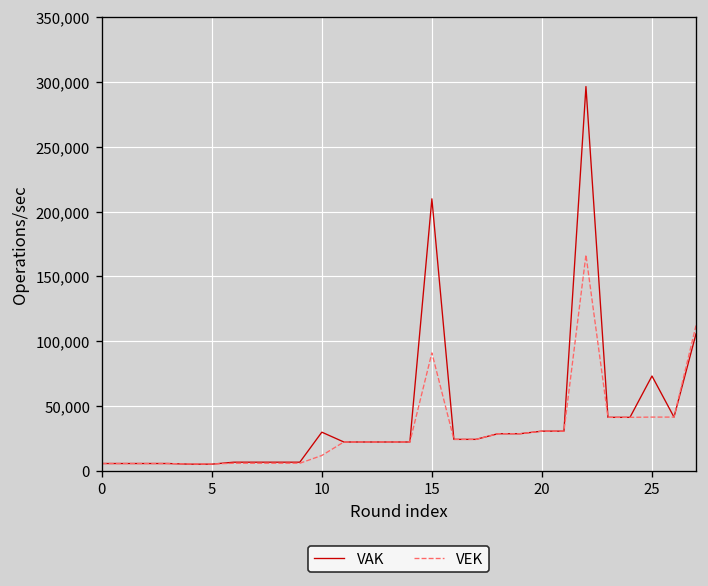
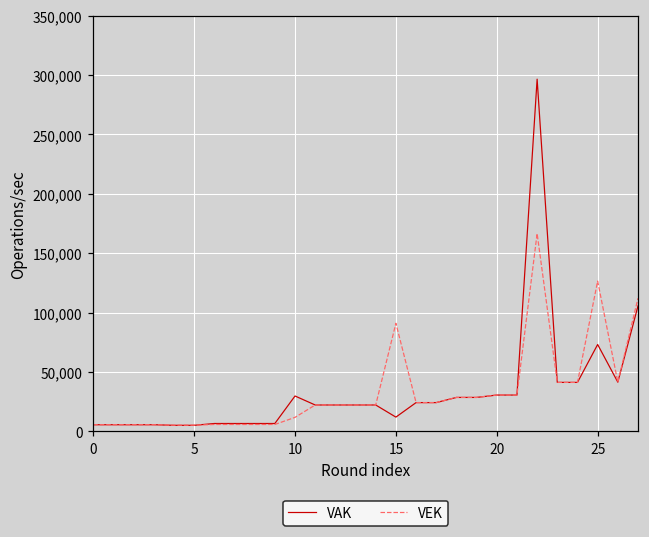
VAK, 15: 210,000 -> 12,000
VEK, 25: 41,000 -> 127,000
